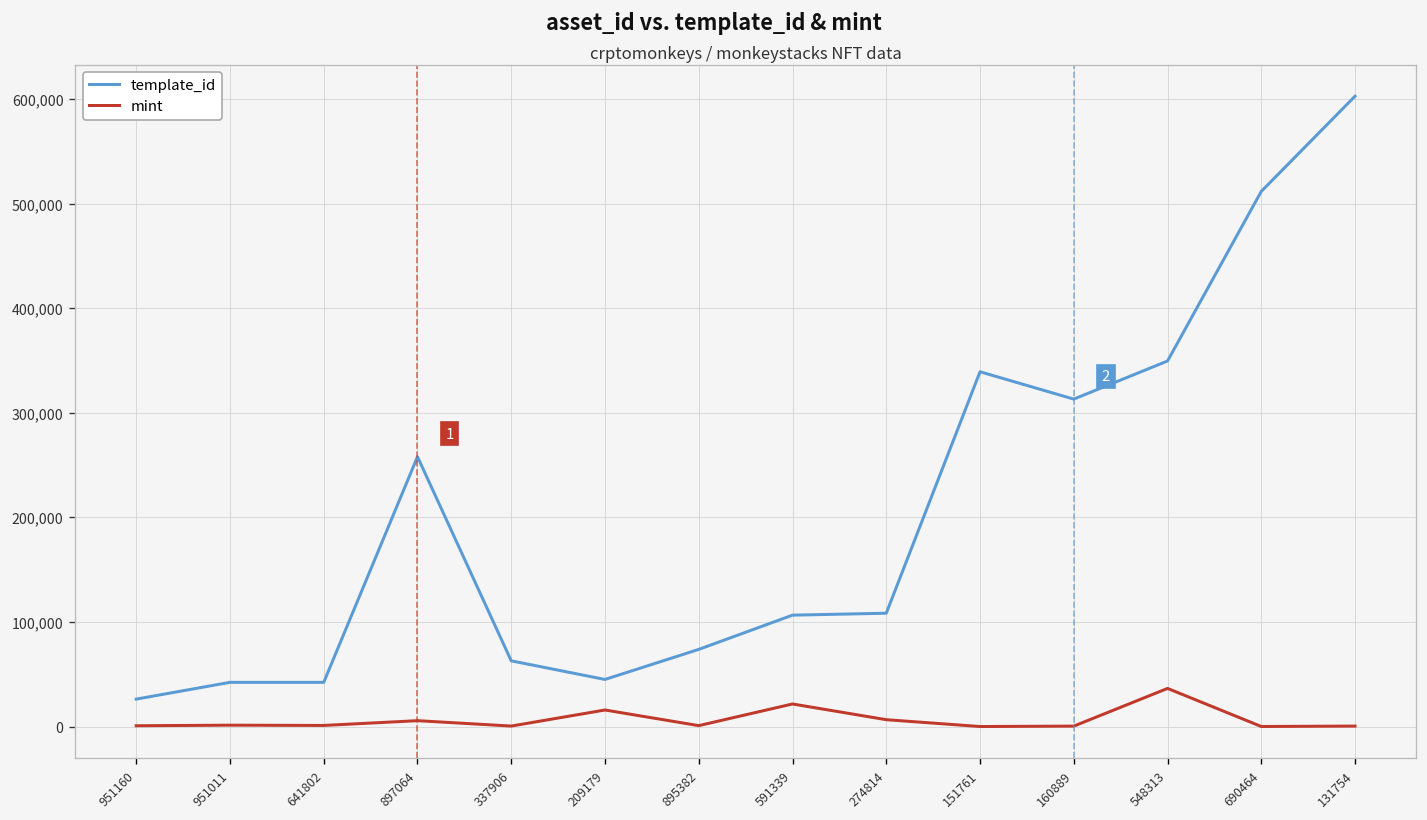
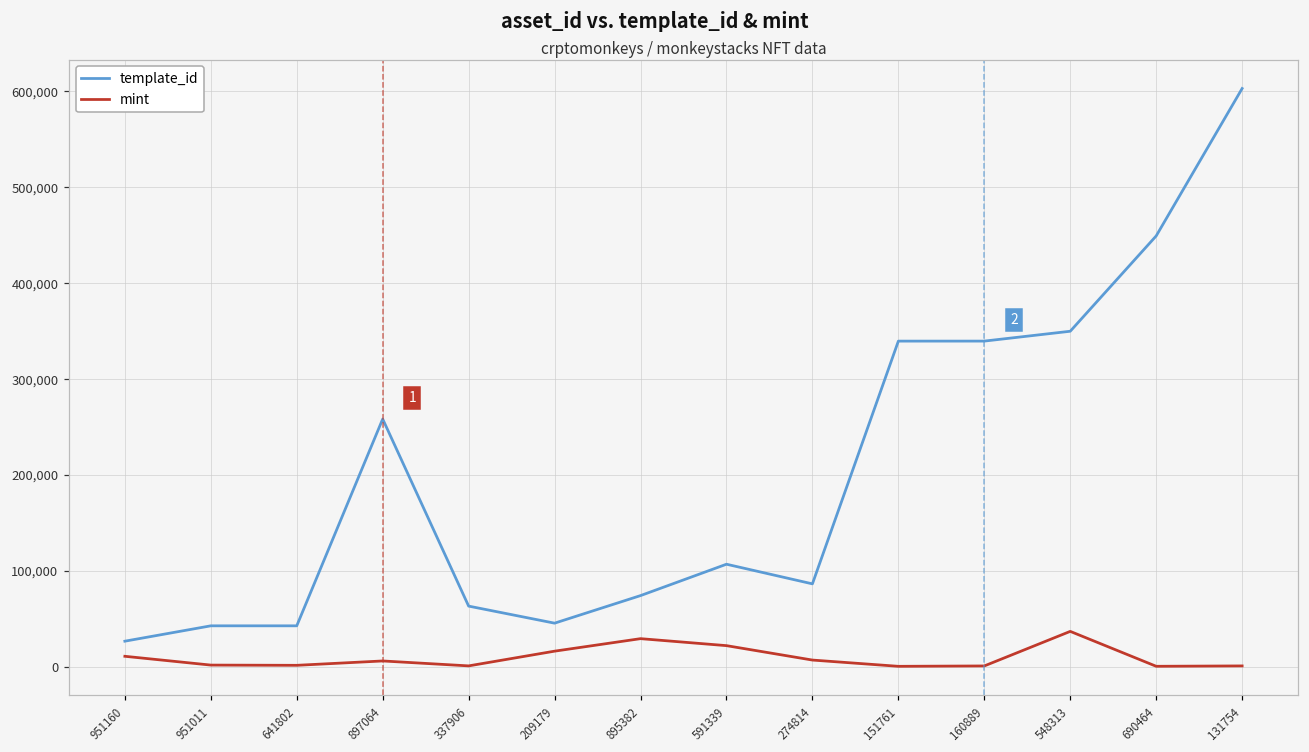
mint, 951160: 0 -> 10,000
mint, 895382: 0 -> 30,000
template_id, 274814: 110,000 -> 90,000
template_id, 160889: 310,000 -> 340,000
template_id, 690464: 510,000 -> 450,000
